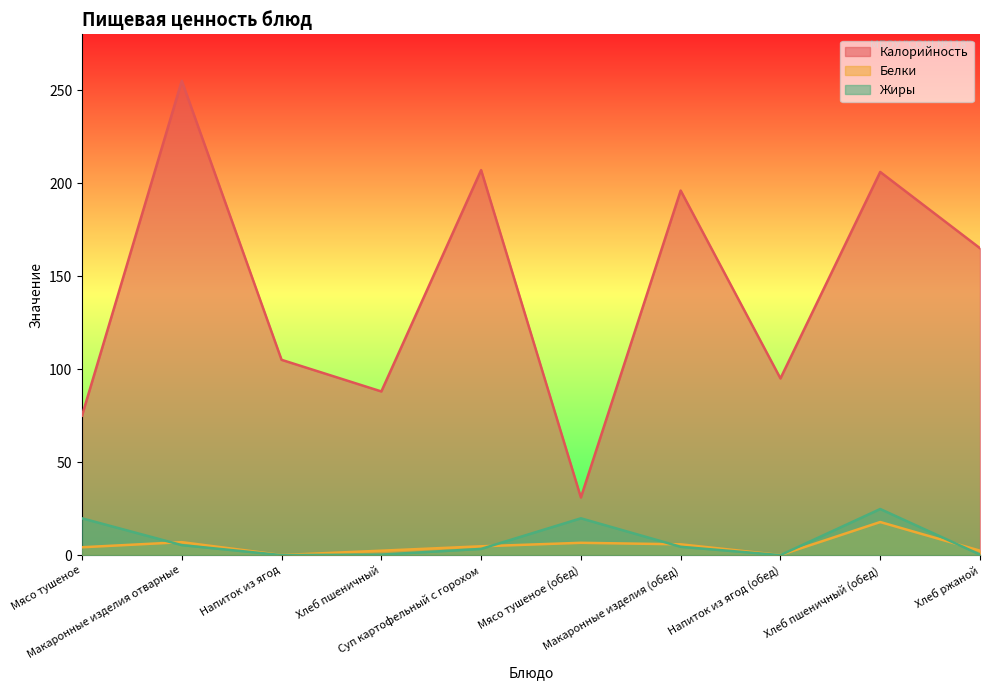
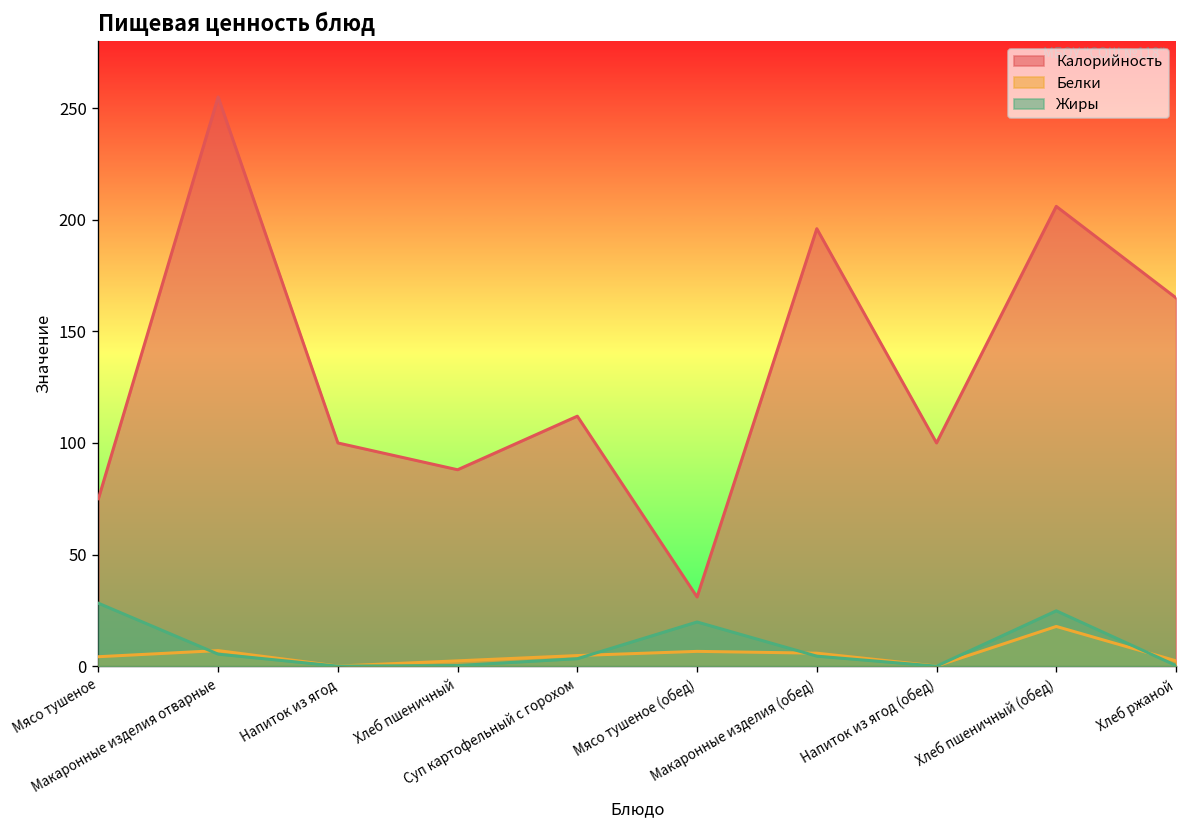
Жиры, Мясо тушеное: 20 -> 28
Калорийность, Напиток из ягод: 105 -> 100
Калорийность, Суп картофельный с горохом: 207 -> 112
Калорийность, Напиток из ягод (обед): 95 -> 100
